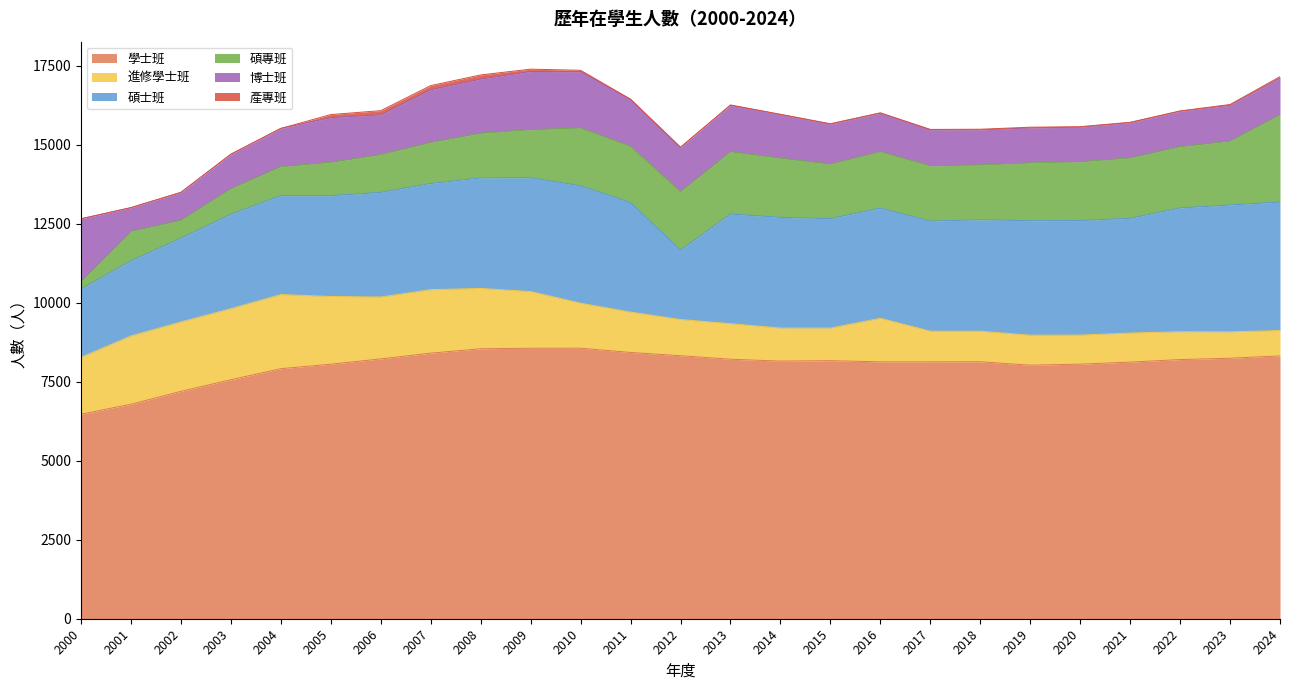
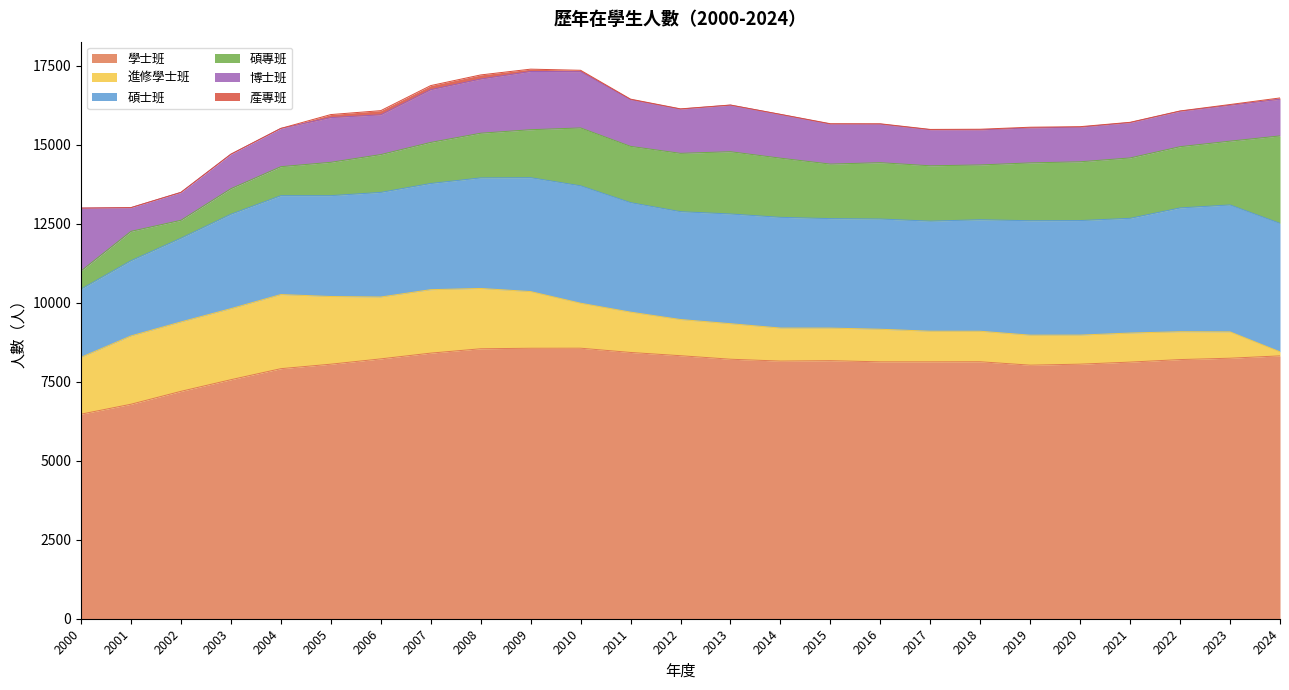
碩專班, 2000: 200 -> 600
碩士班, 2012: 2200 -> 3400
進修學士班, 2016: 1400 -> 1000
進修學士班, 2024: 800 -> 100
